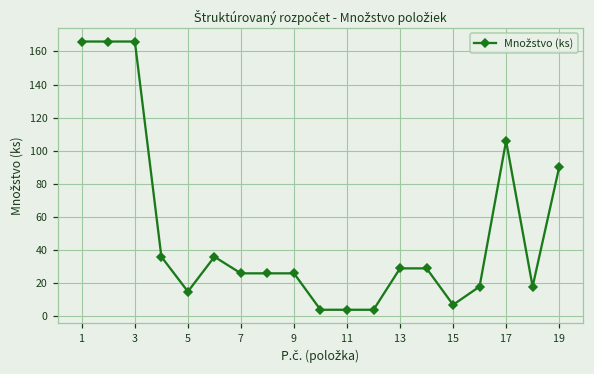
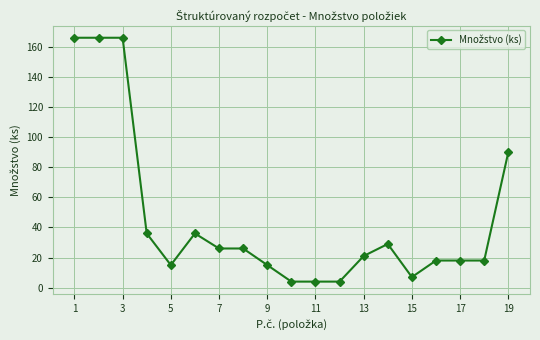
9: 26 -> 15
13: 29 -> 21
17: 106 -> 18
